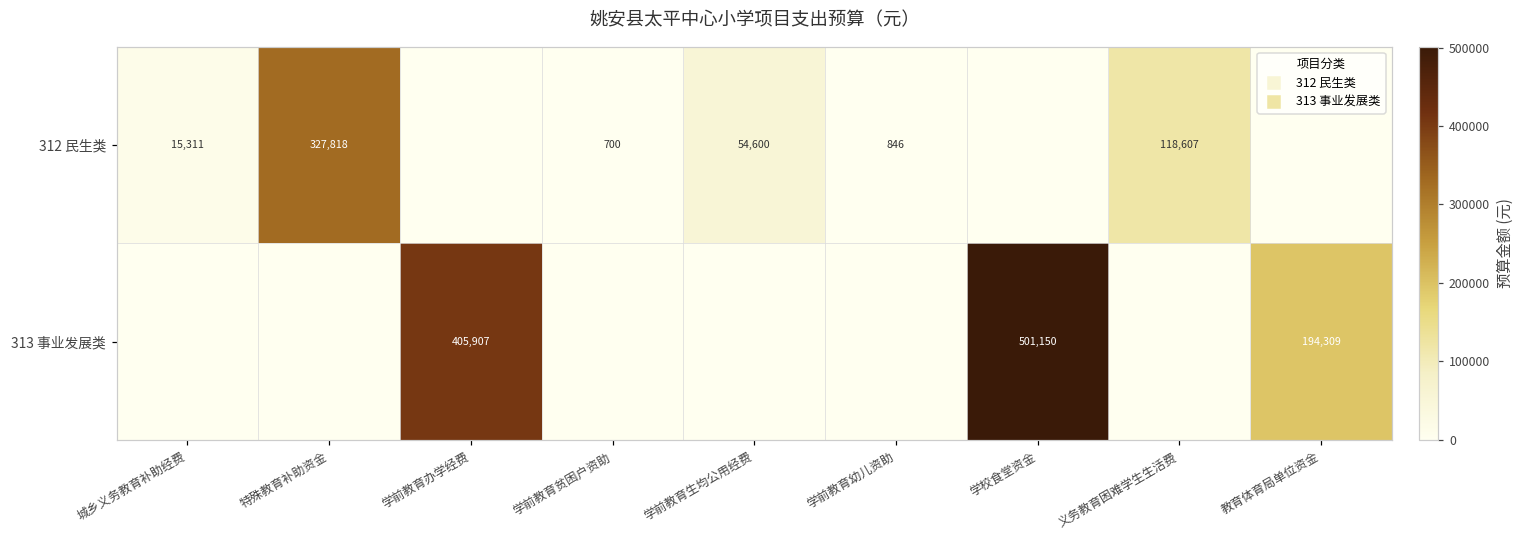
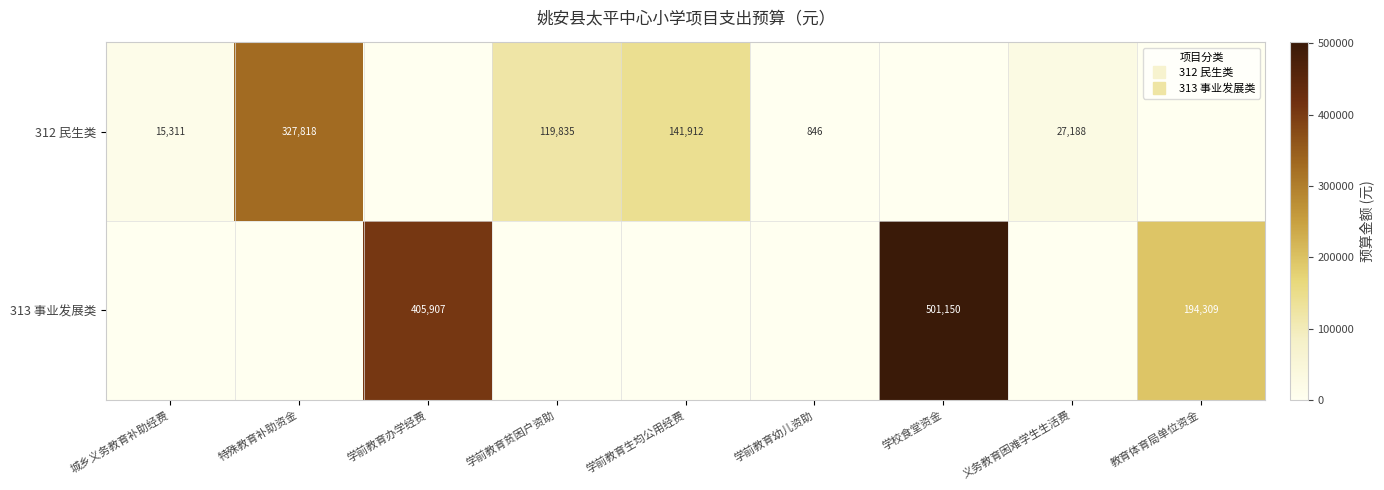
312 民生类, 学前教育贫困户资助: 700 -> 119,835
312 民生类, 学前教育生均公用经费: 54,600 -> 141,912
312 民生类, 义务教育困难学生生活费: 118,607 -> 27,188
